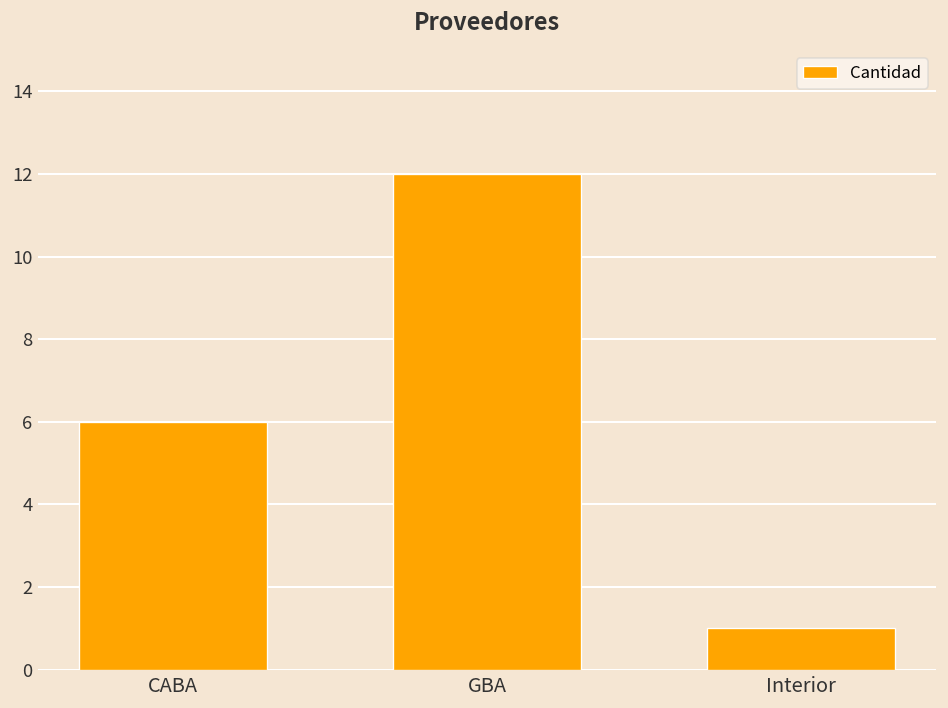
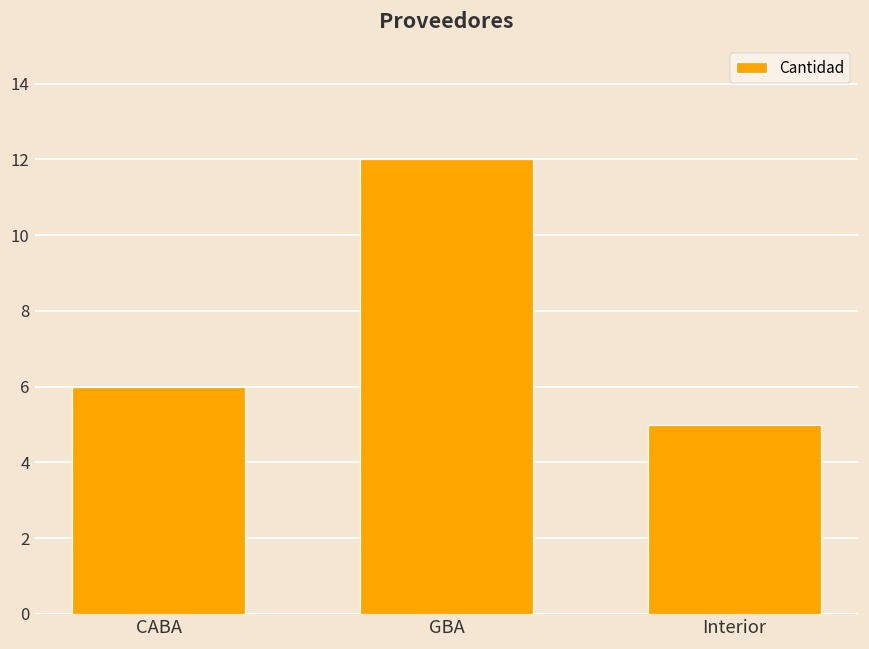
Interior: 1 -> 5
